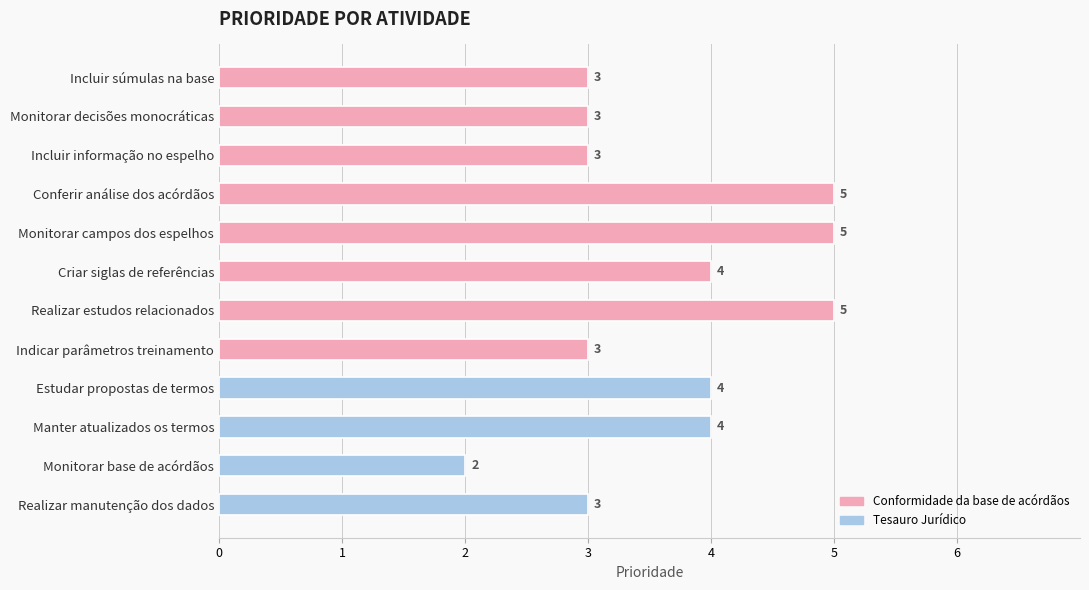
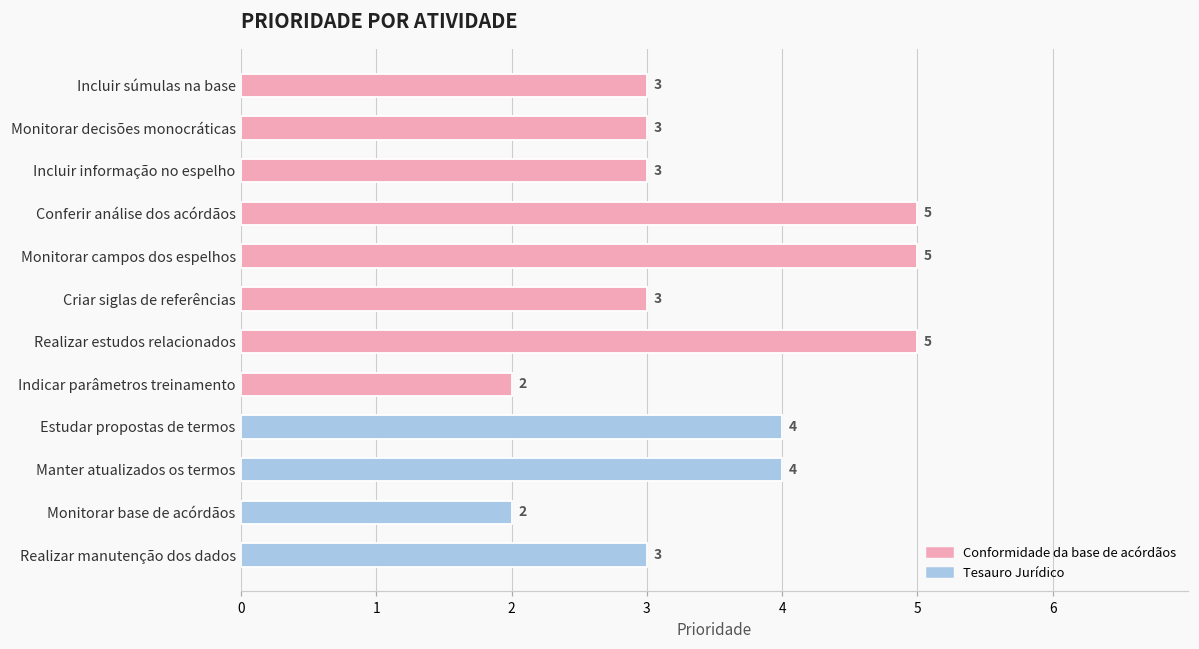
Criar siglas de referências: 4 -> 3
Indicar parâmetros treinamento: 3 -> 2
